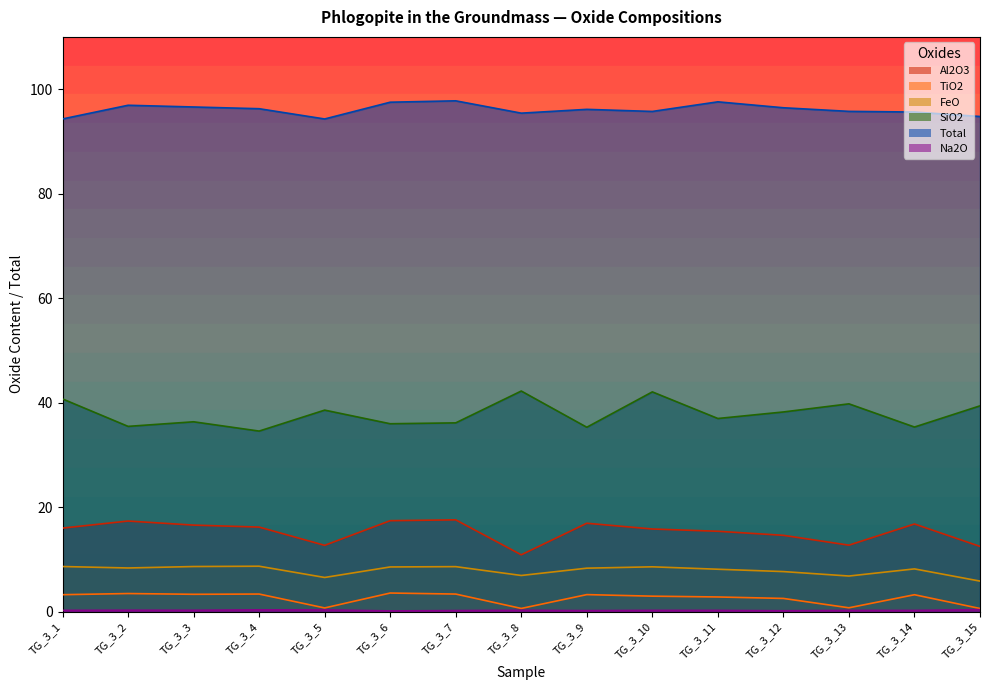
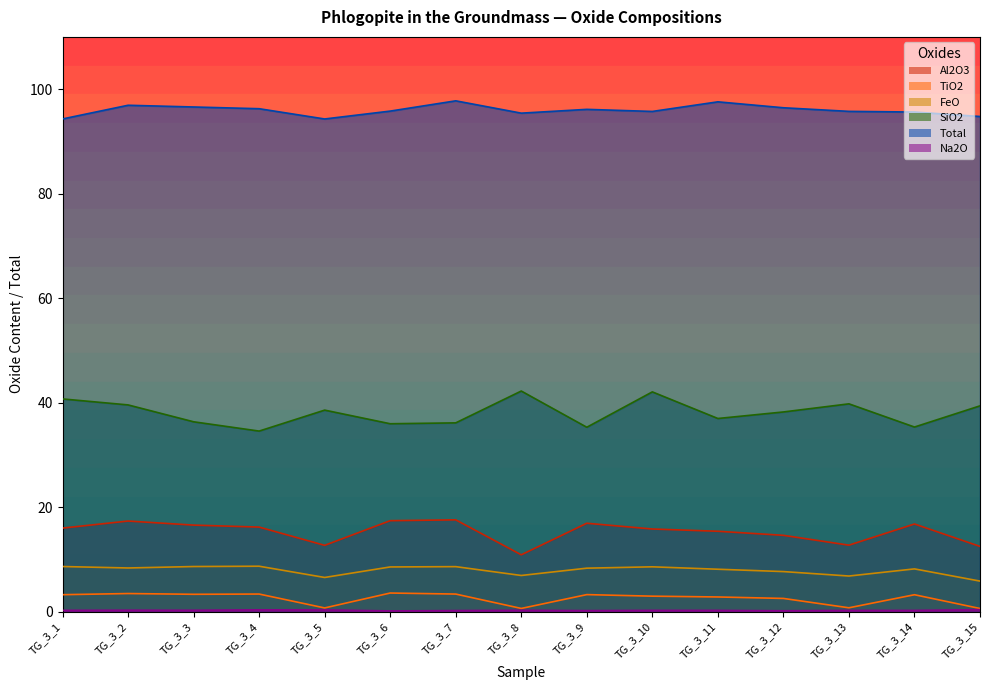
SiO2, TG_3_2: 35 -> 40
Total, TG_3_6: 97 -> 96
